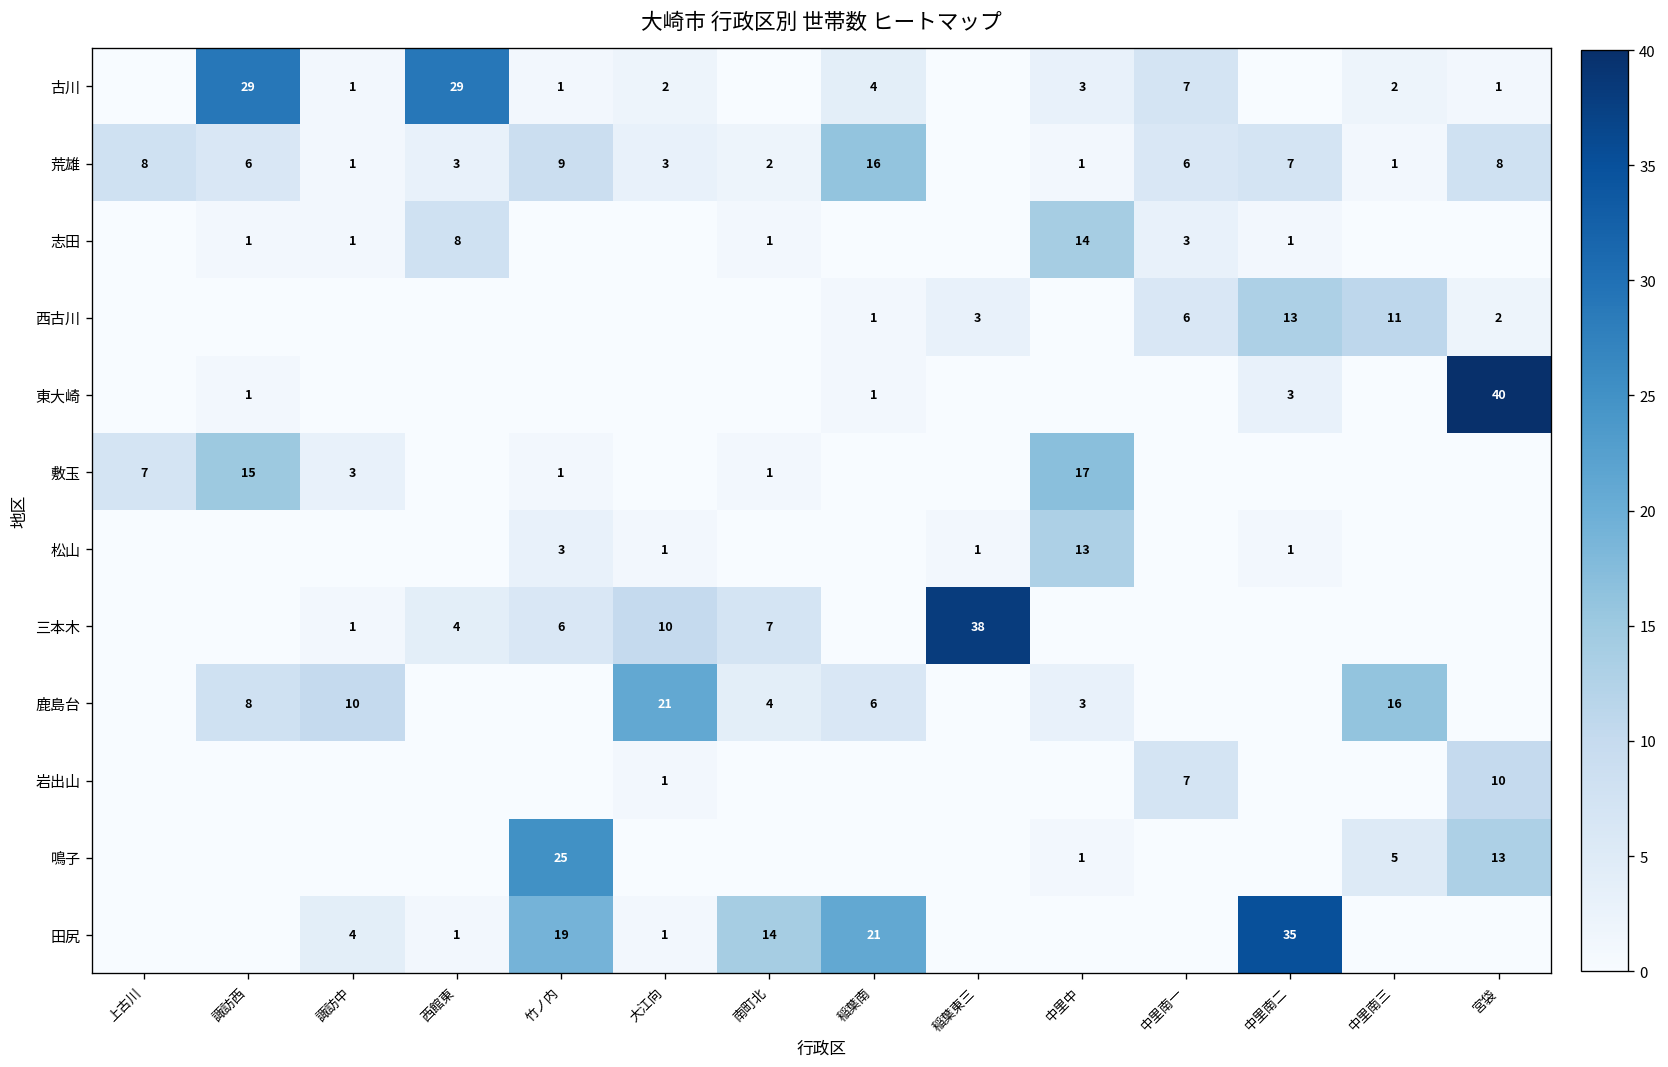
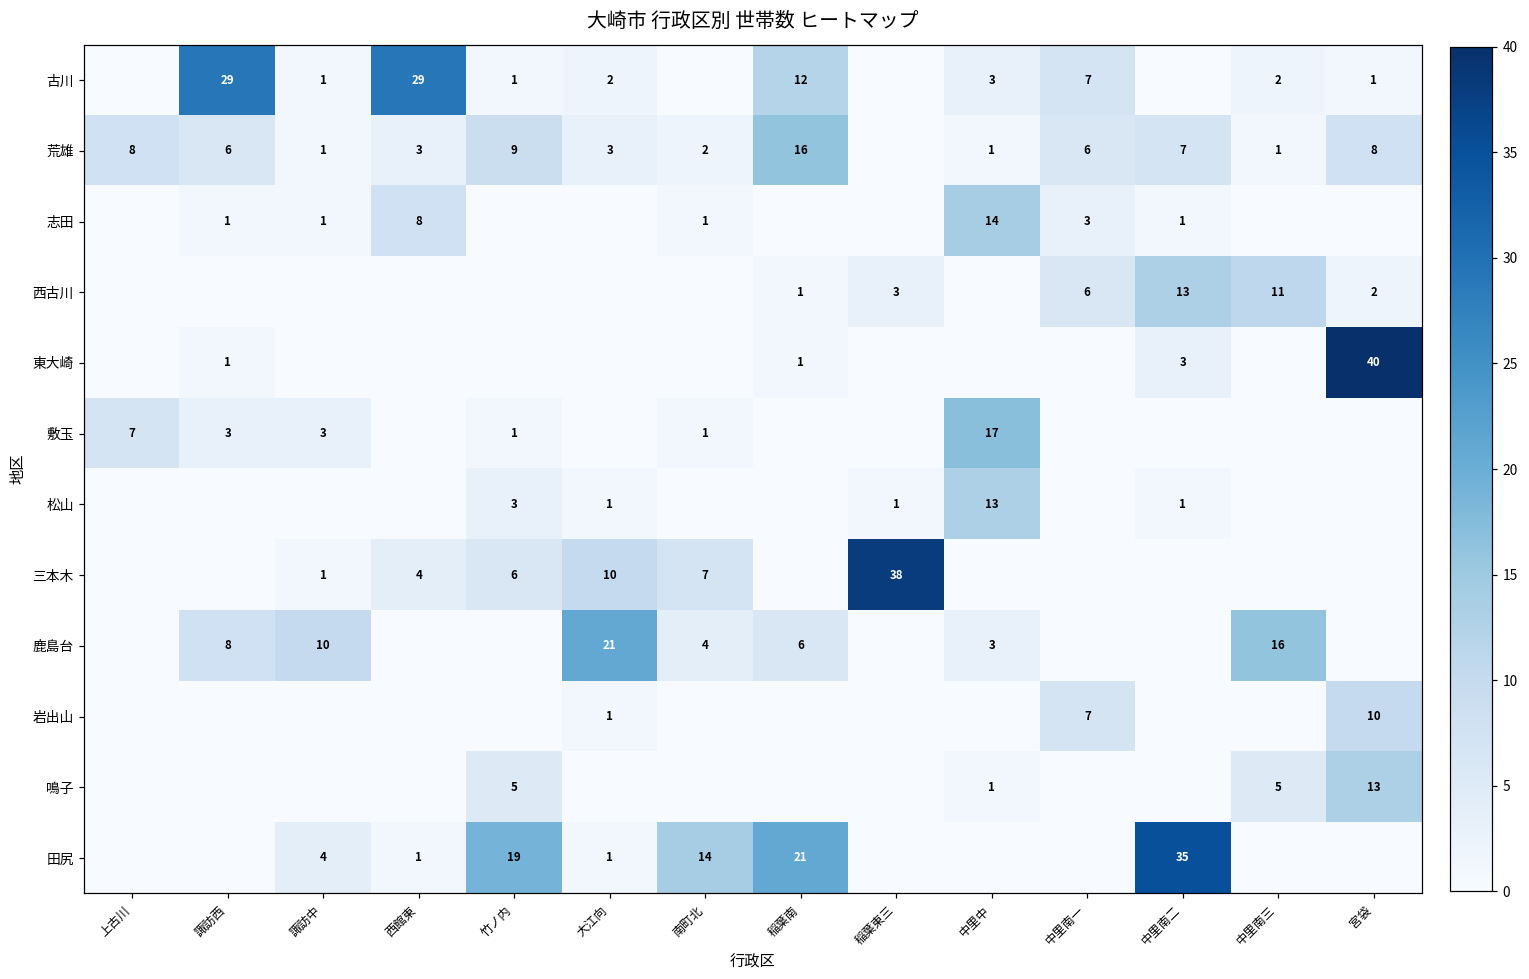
古川, 稲葉南: 4 -> 12
敷玉, 諏訪西: 15 -> 3
鳴子, 竹ノ内: 25 -> 5
